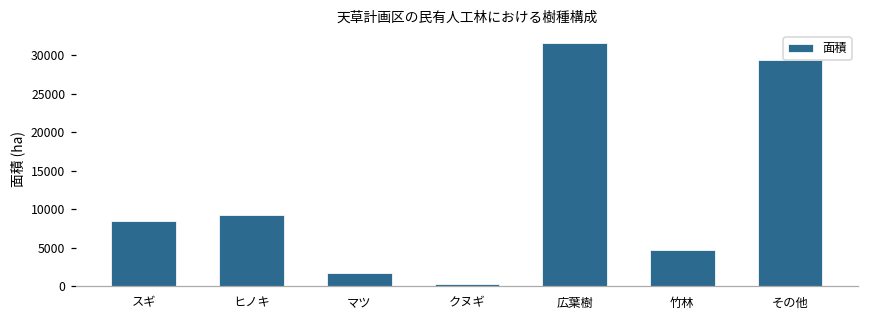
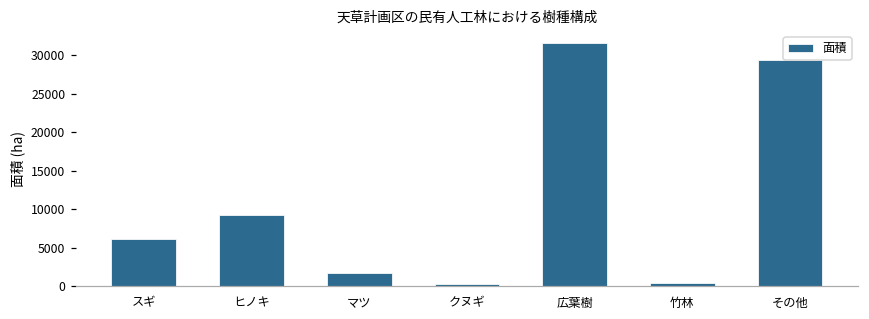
スギ: 8000 -> 6000
竹林: 5000 -> 0
